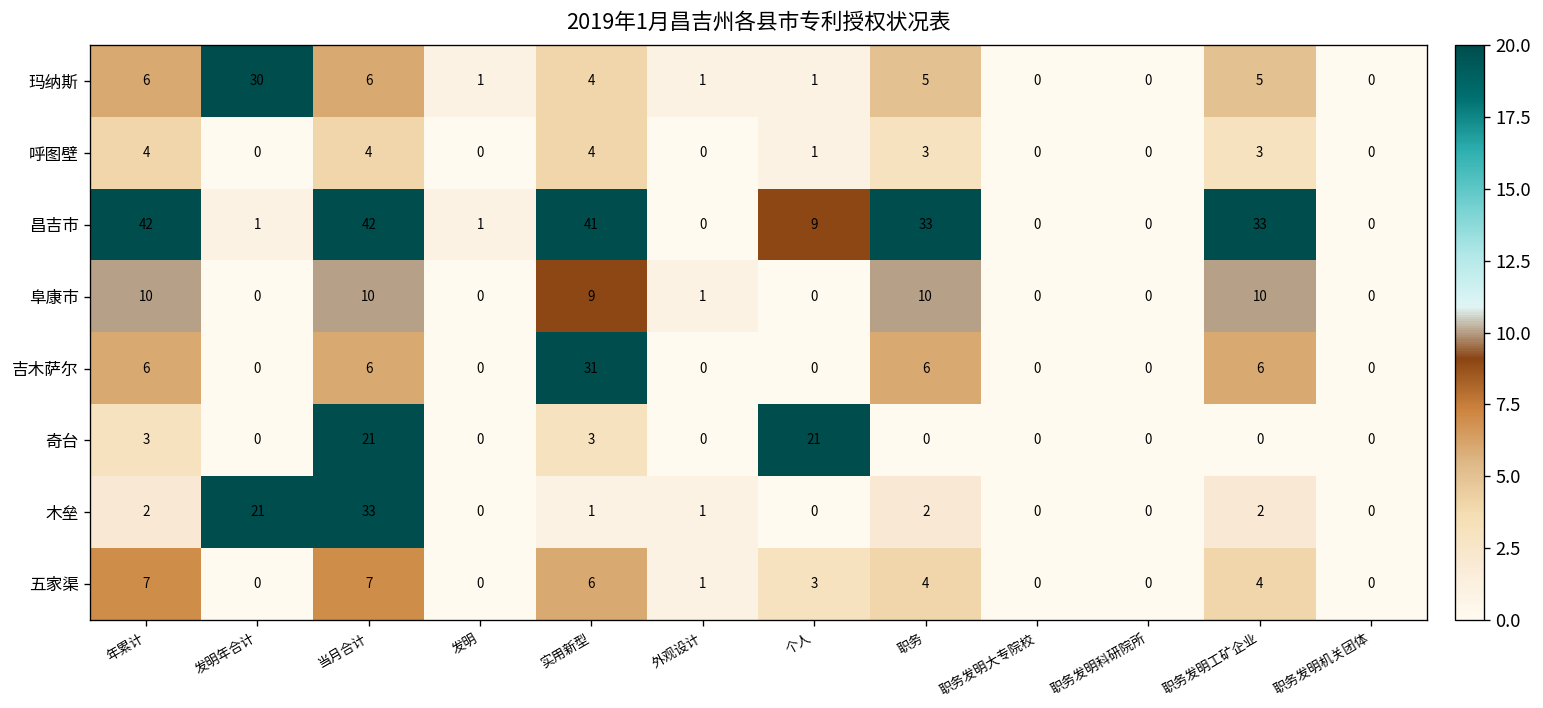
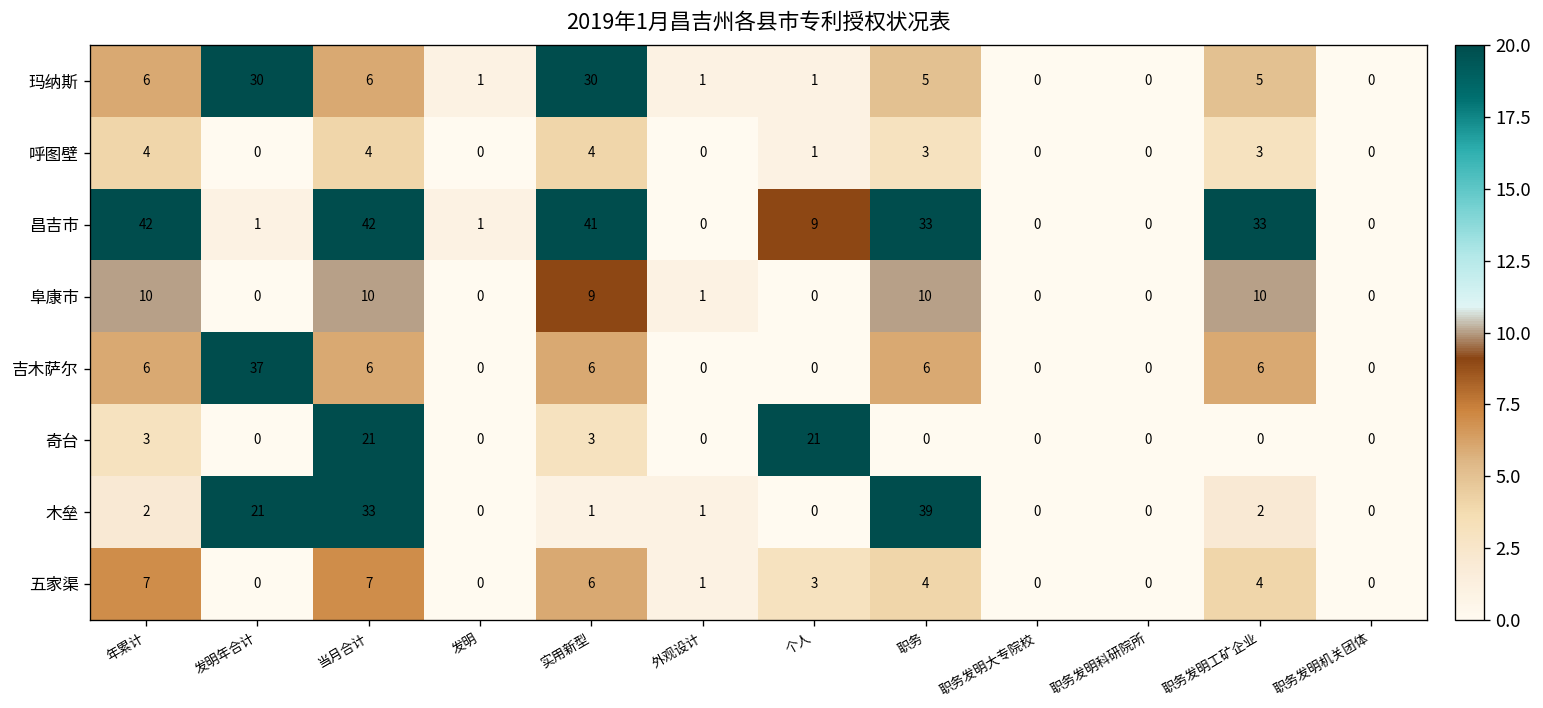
玛纳斯, 实用新型: 4 -> 30
吉木萨尔, 发明年合计: 0 -> 37
吉木萨尔, 实用新型: 31 -> 6
木垒, 职务: 2 -> 39
